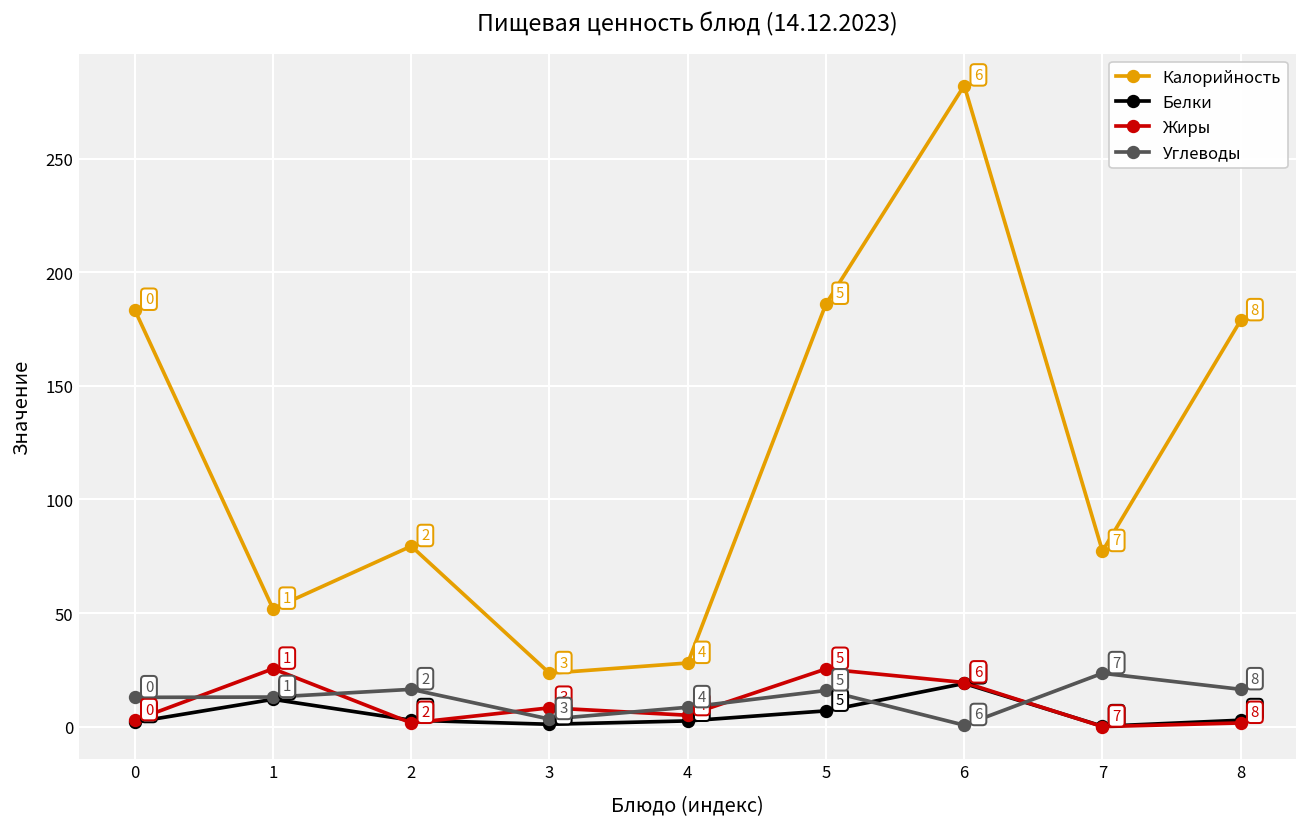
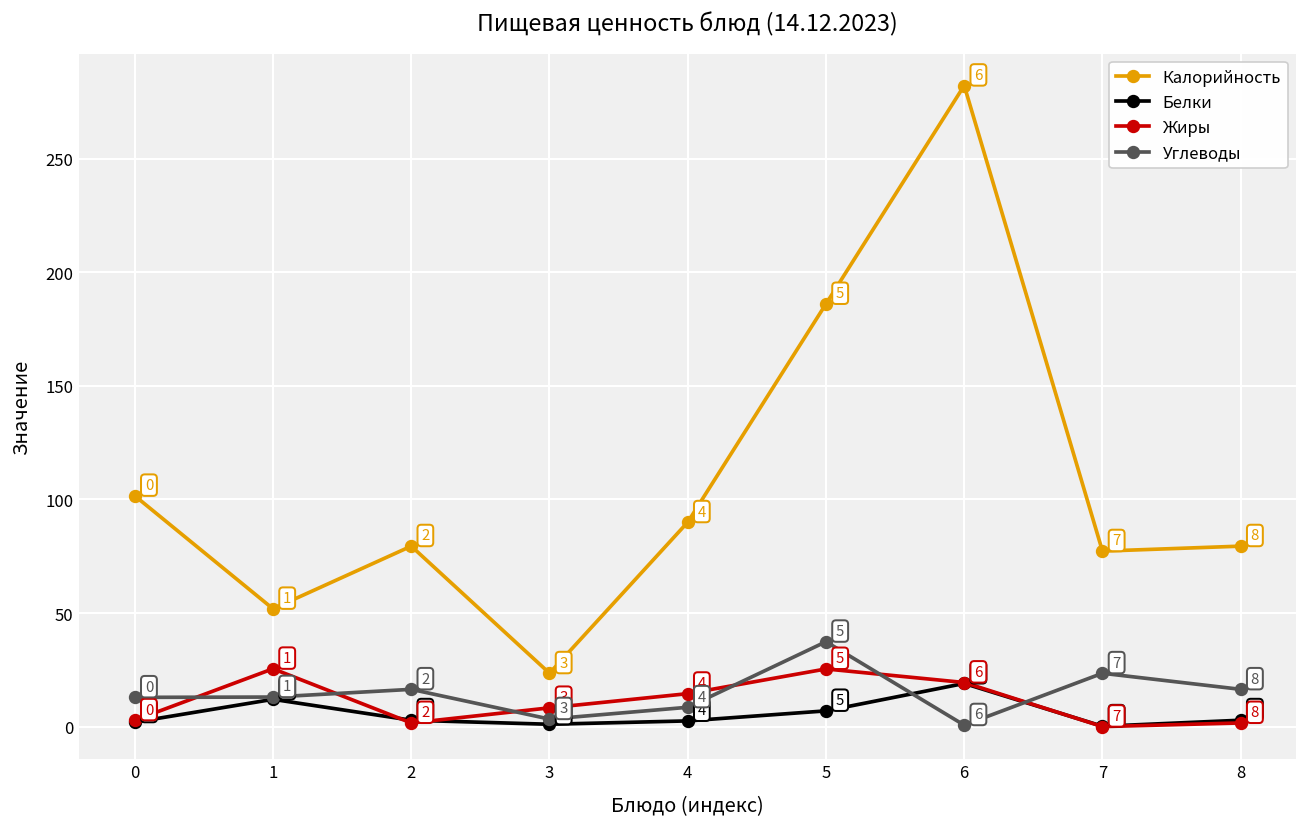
Калорийность, 0: 183 -> 102
Калорийность, 4: 28 -> 90
Жиры, 4: 5 -> 15
Углеводы, 5: 16 -> 37
Калорийность, 8: 179 -> 79
